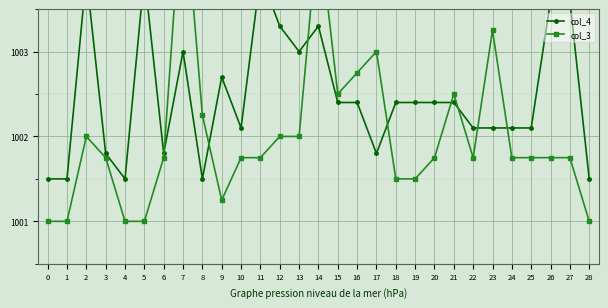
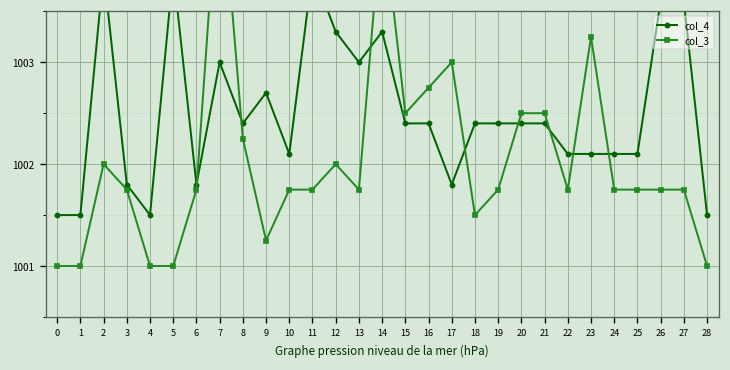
col_4, 8: 1001.5 -> 1002.4
col_3, 13: 1002.0 -> 1001.8
col_3, 19: 1001.5 -> 1001.8
col_3, 20: 1001.8 -> 1002.5
